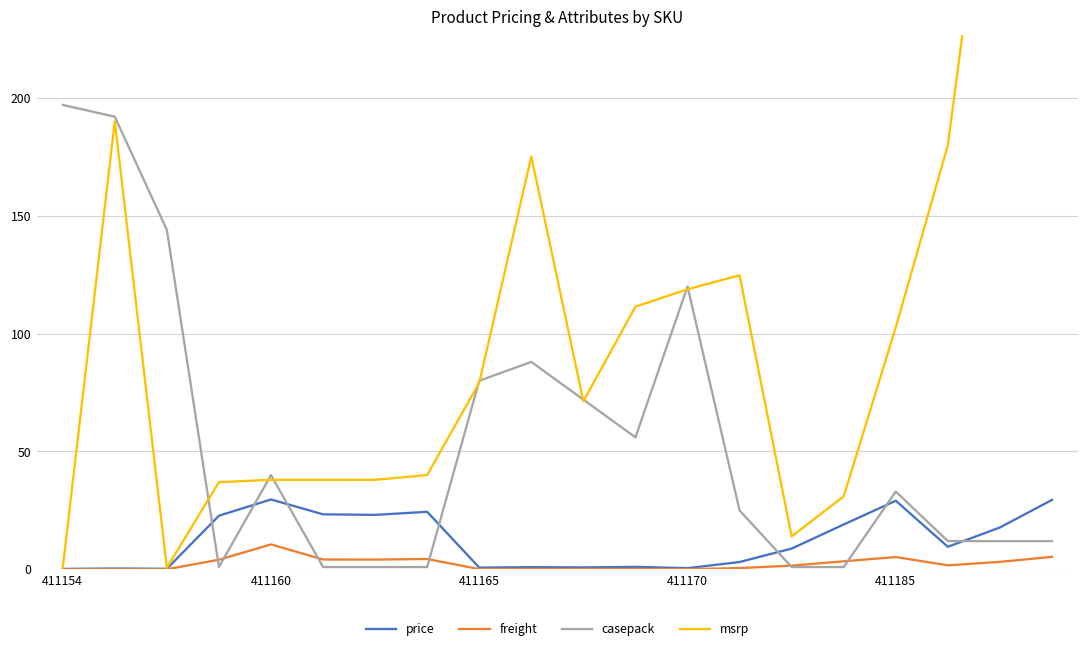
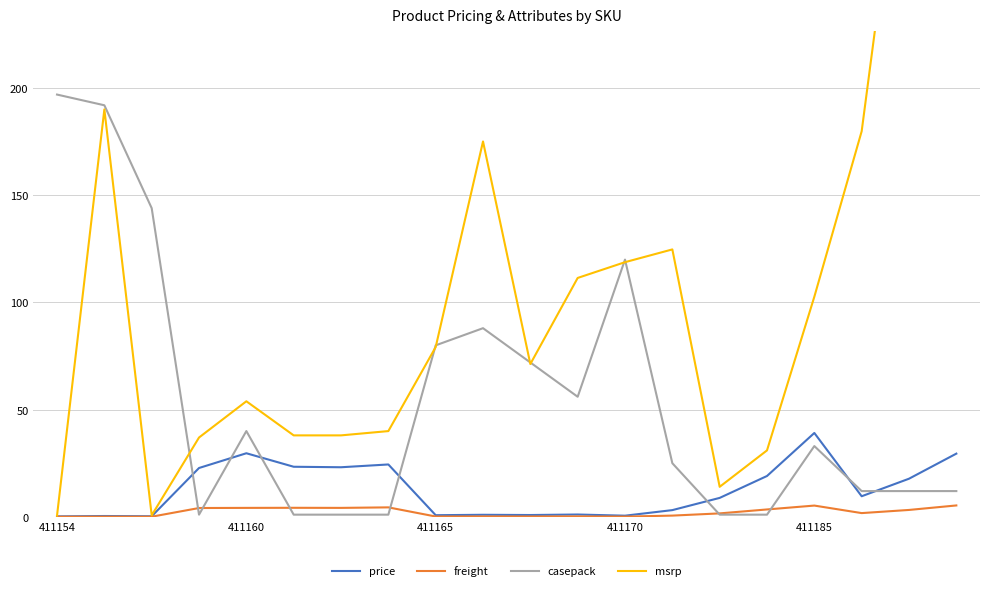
freight, 411160: 11 -> 4
msrp, 411160: 38 -> 54
price, 411185: 29 -> 39
